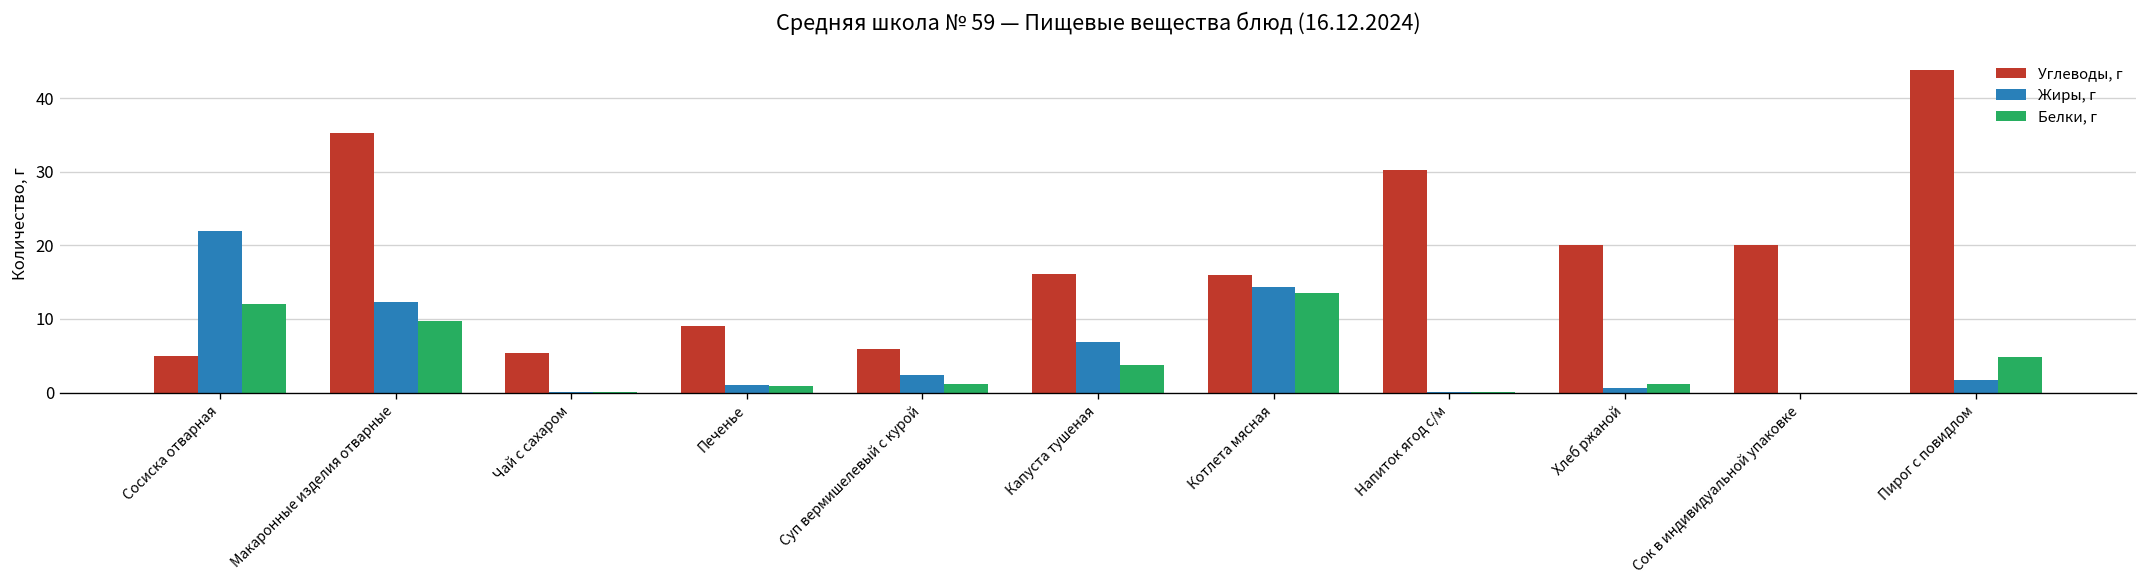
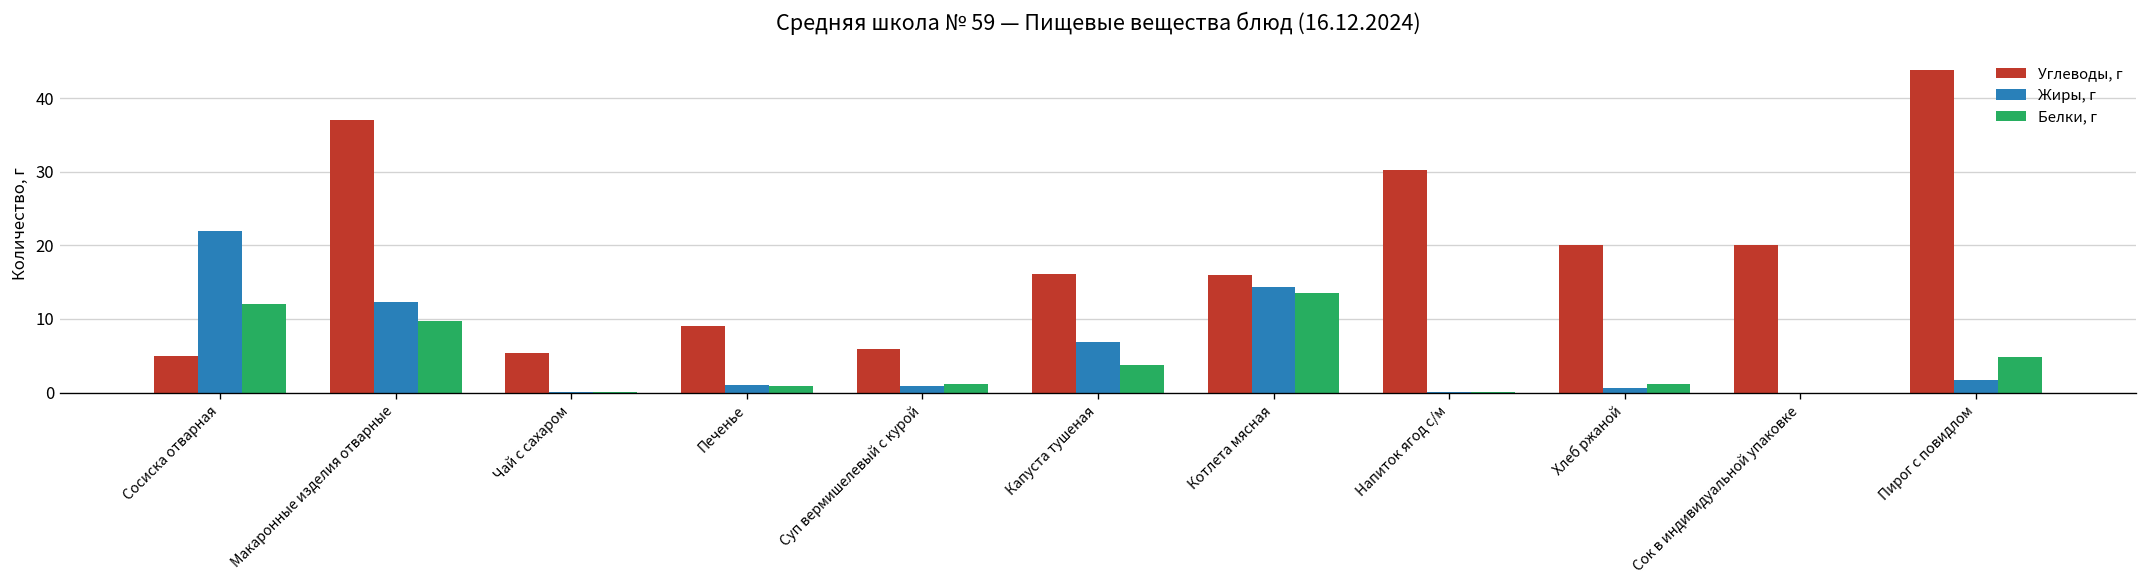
Углеводы, г, Макаронные изделия отварные: 35 -> 37
Жиры, г, Суп вермишелевый с курой: 2 -> 1
